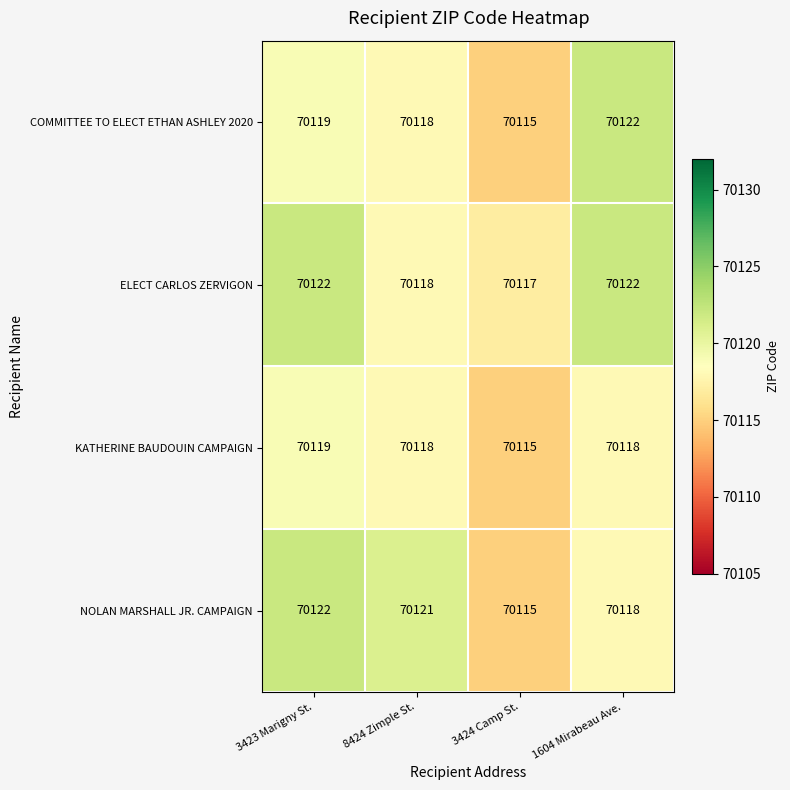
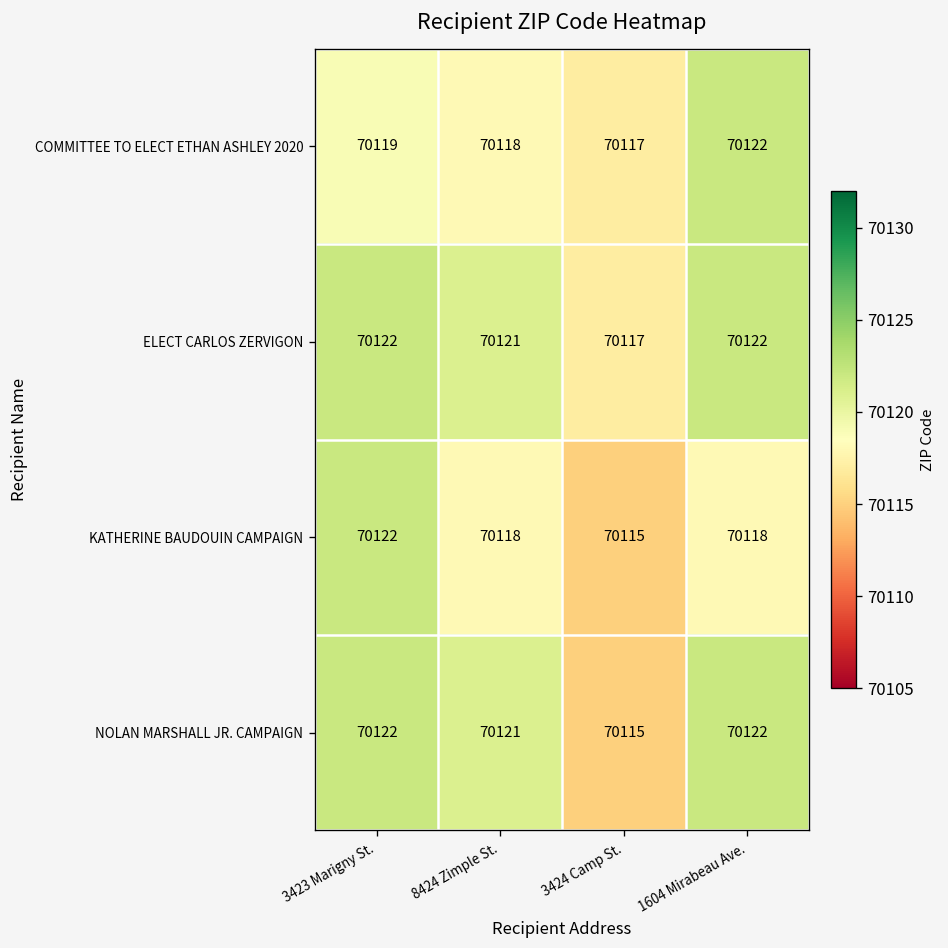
COMMITTEE TO ELECT ETHAN ASHLEY 2020, 3424 Camp St.: 70115 -> 70117
ELECT CARLOS ZERVIGON, 8424 Zimple St.: 70118 -> 70121
KATHERINE BAUDOUIN CAMPAIGN, 3423 Marigny St.: 70119 -> 70122
NOLAN MARSHALL JR. CAMPAIGN, 1604 Mirabeau Ave.: 70118 -> 70122
